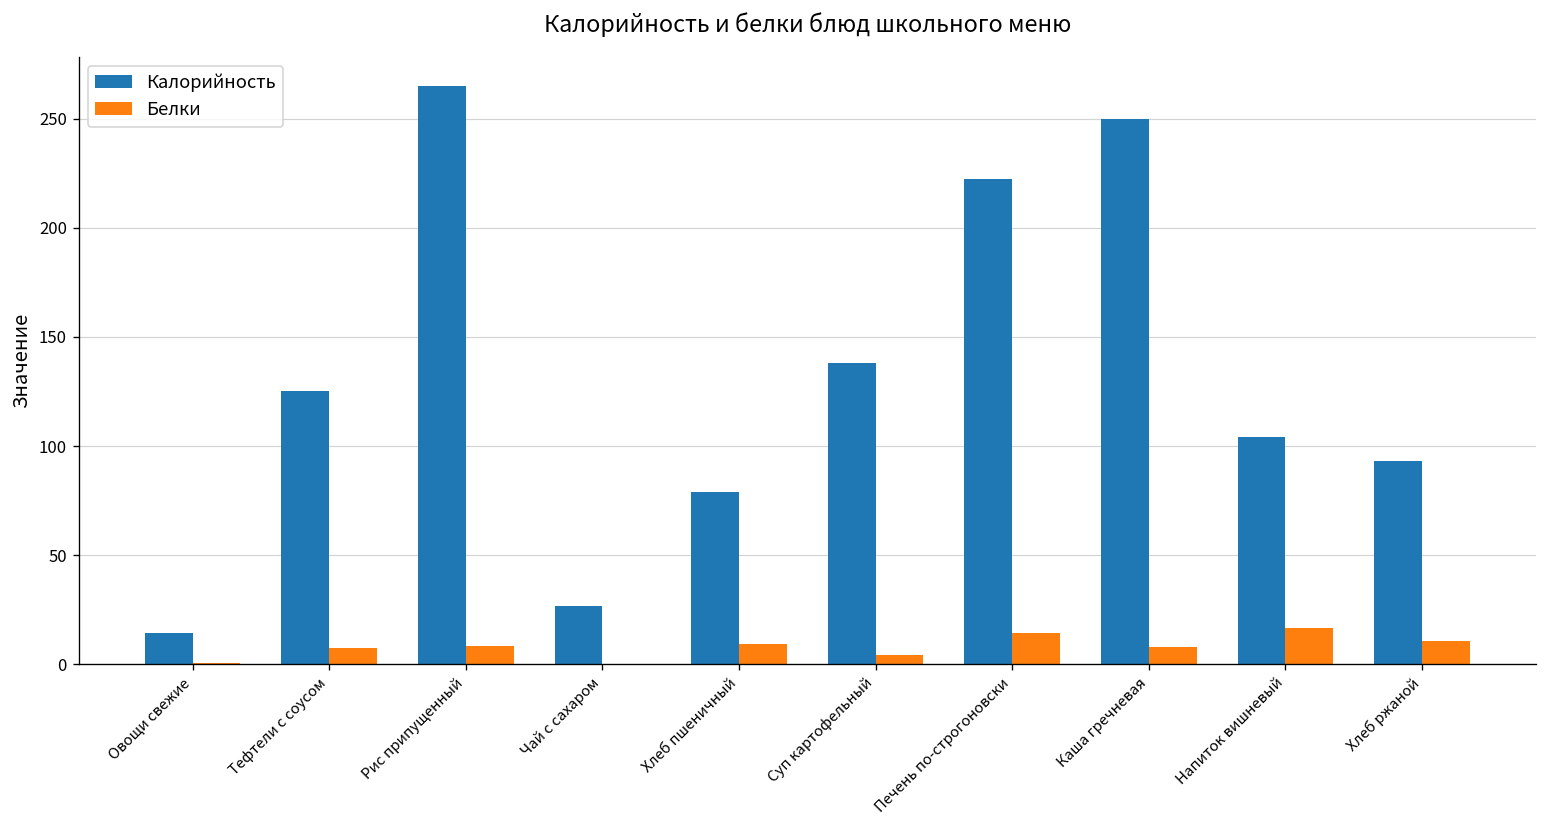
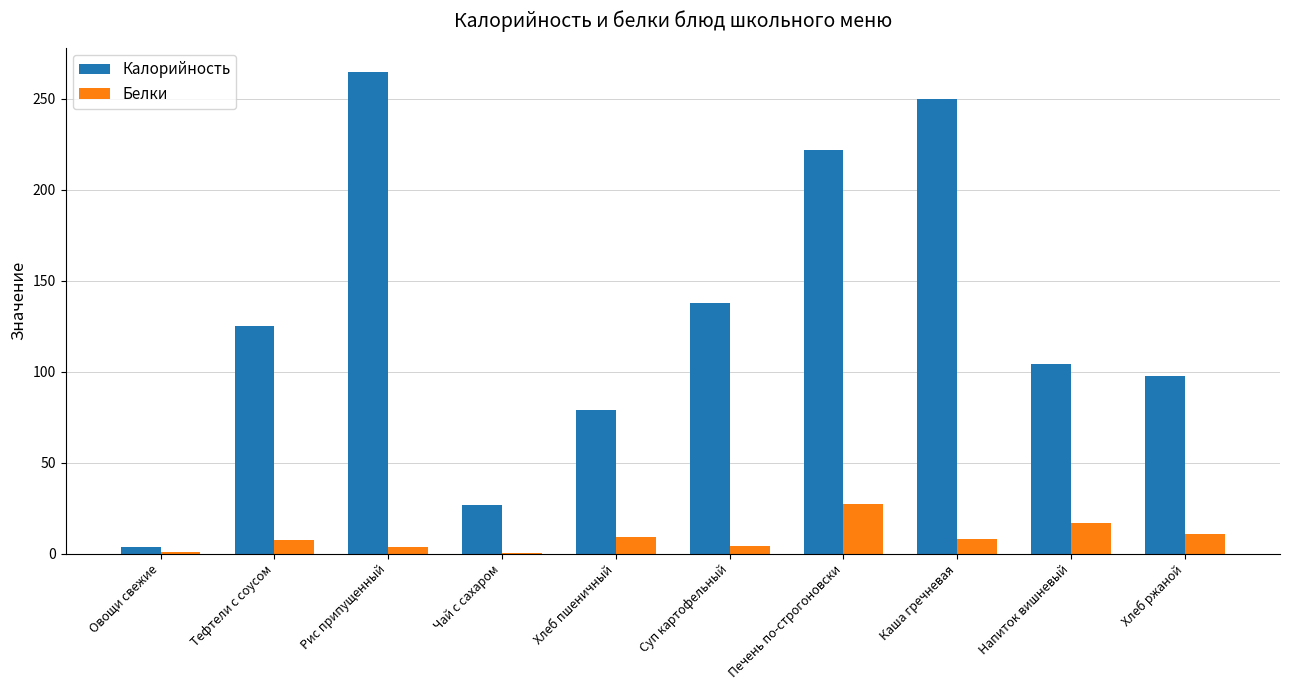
Калорийность, Овощи свежие: 14 -> 3
Белки, Рис припущенный: 8 -> 4
Белки, Печень по-строгоновски: 14 -> 27
Калорийность, Хлеб ржаной: 93 -> 98
